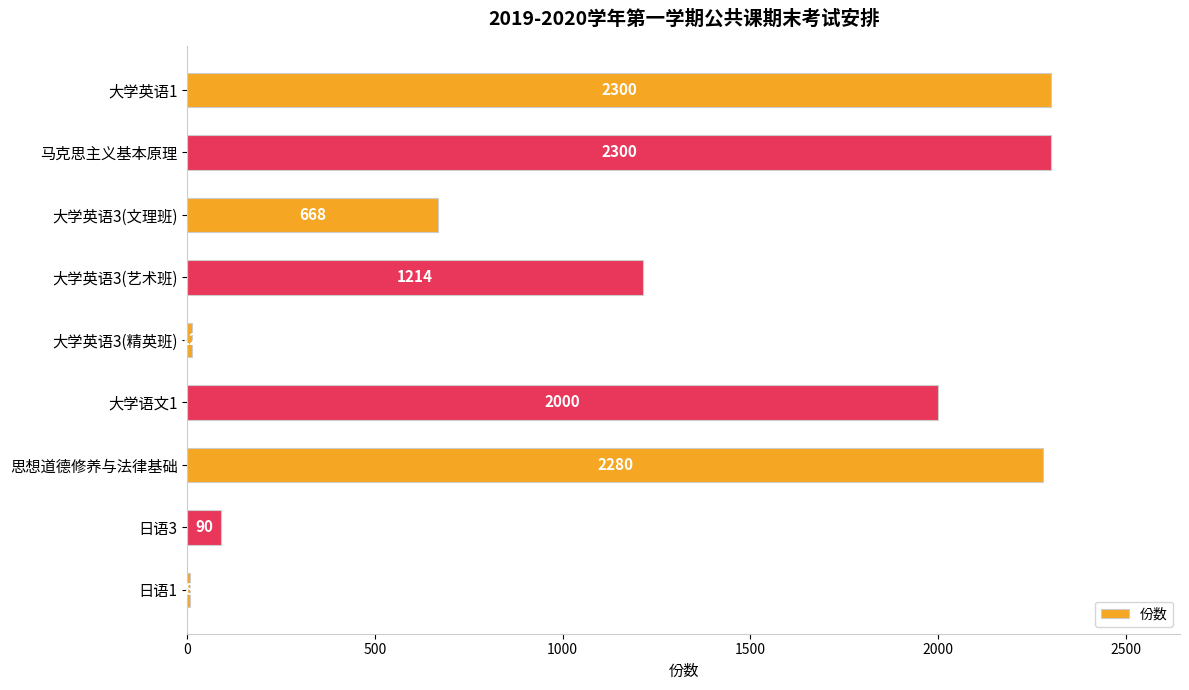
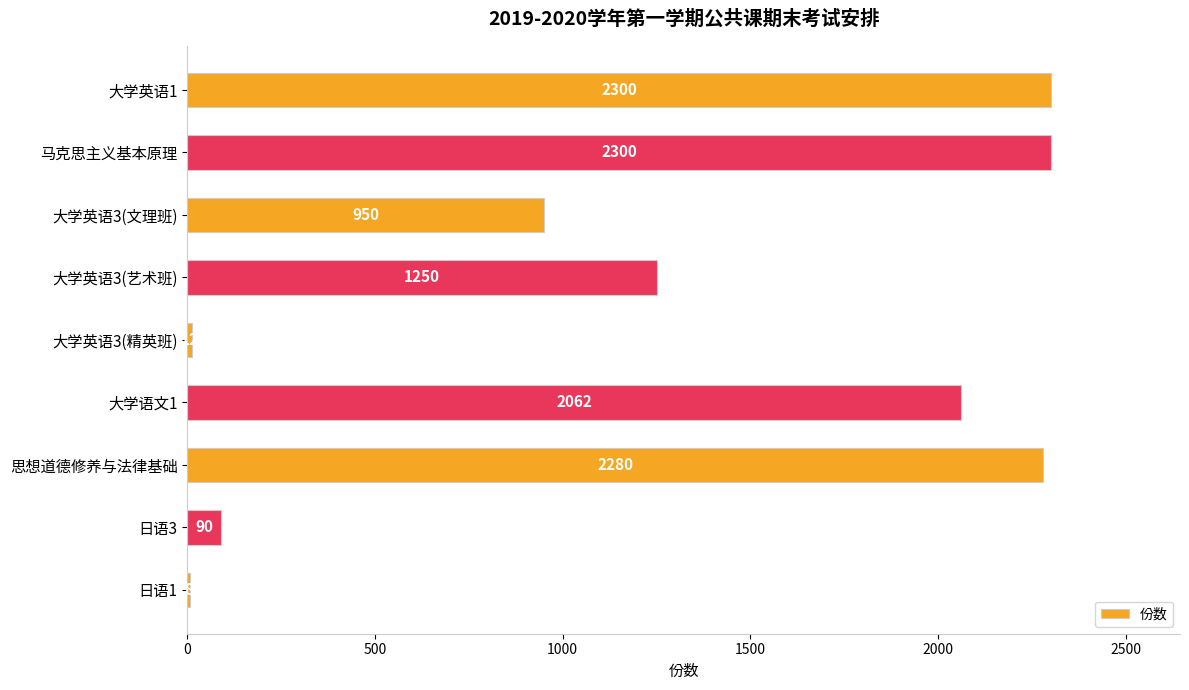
大学英语3(文理班): 668 -> 950
大学英语3(艺术班): 1214 -> 1250
大学语文1: 2000 -> 2062
